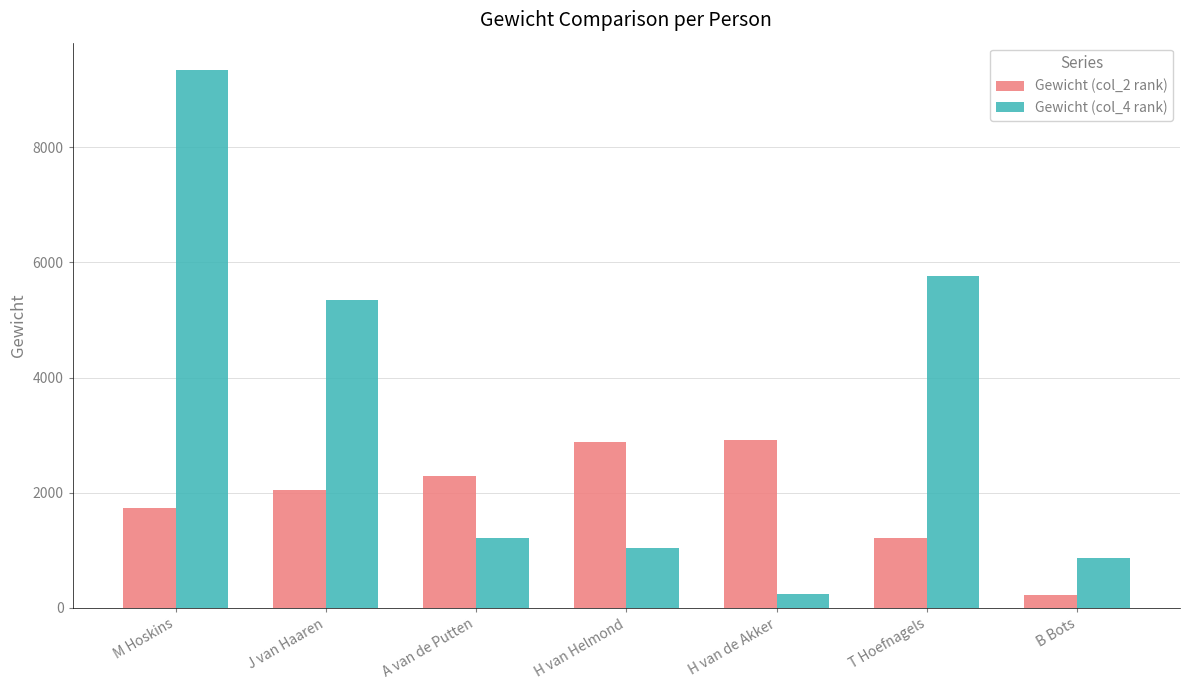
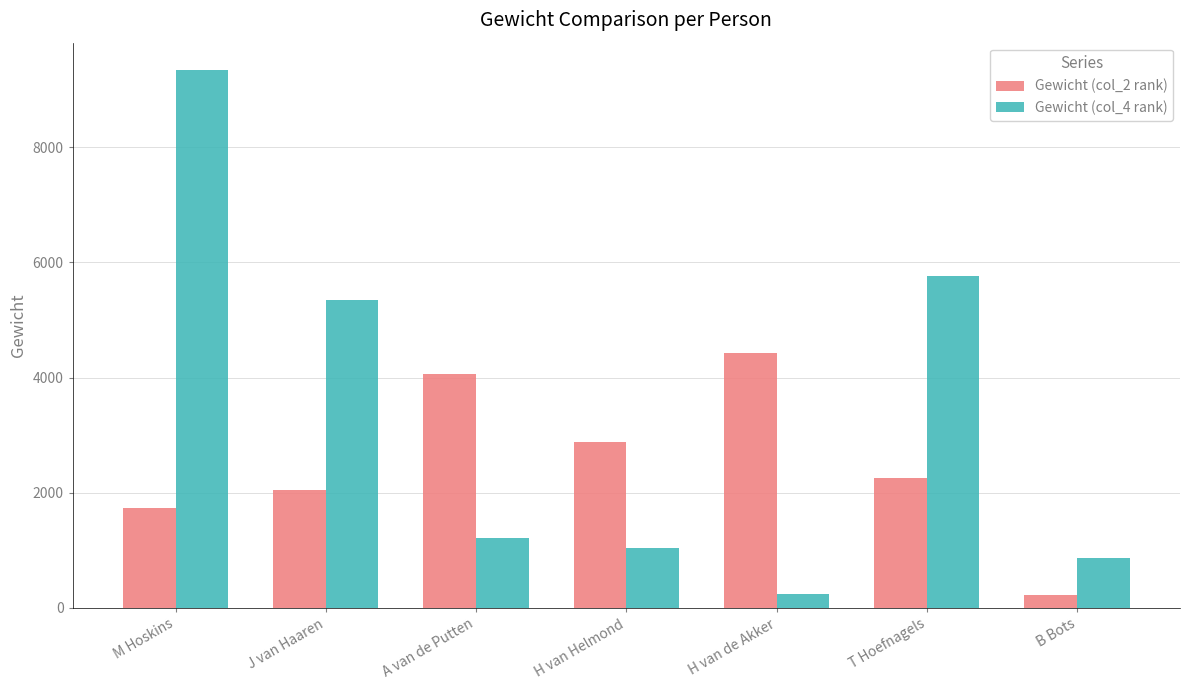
Gewicht (col_2 rank), A van de Putten: 2300 -> 4100
Gewicht (col_2 rank), H van de Akker: 2900 -> 4400
Gewicht (col_2 rank), T Hoefnagels: 1200 -> 2300
